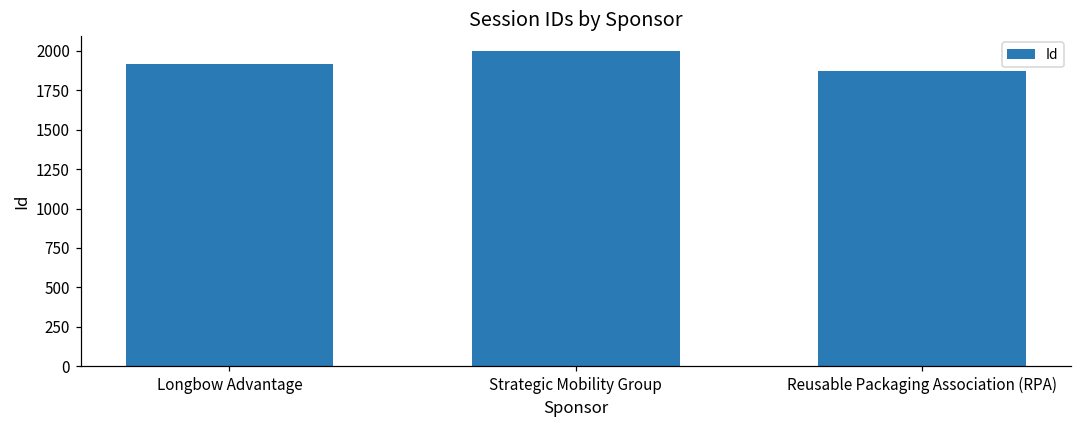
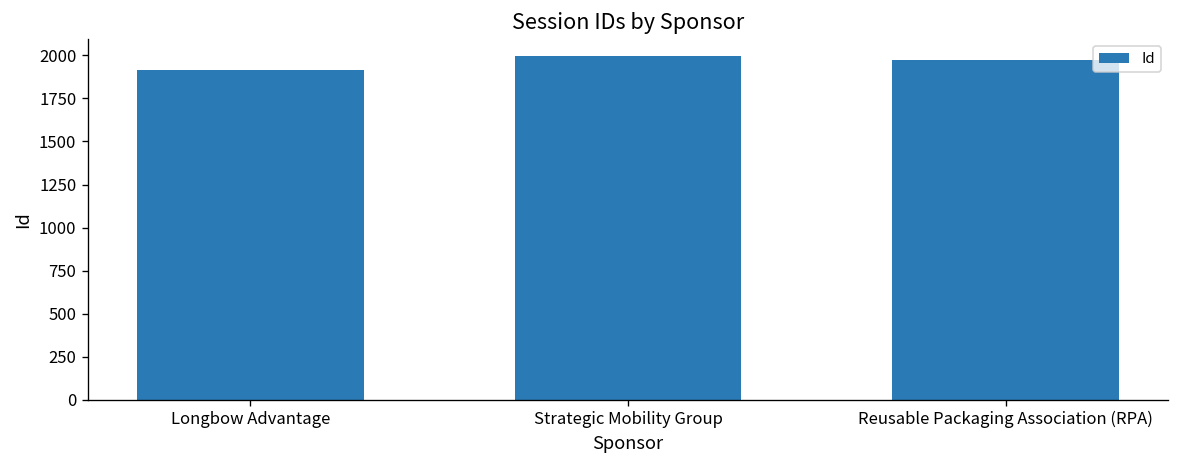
Reusable Packaging Association (RPA): 1870 -> 1970
